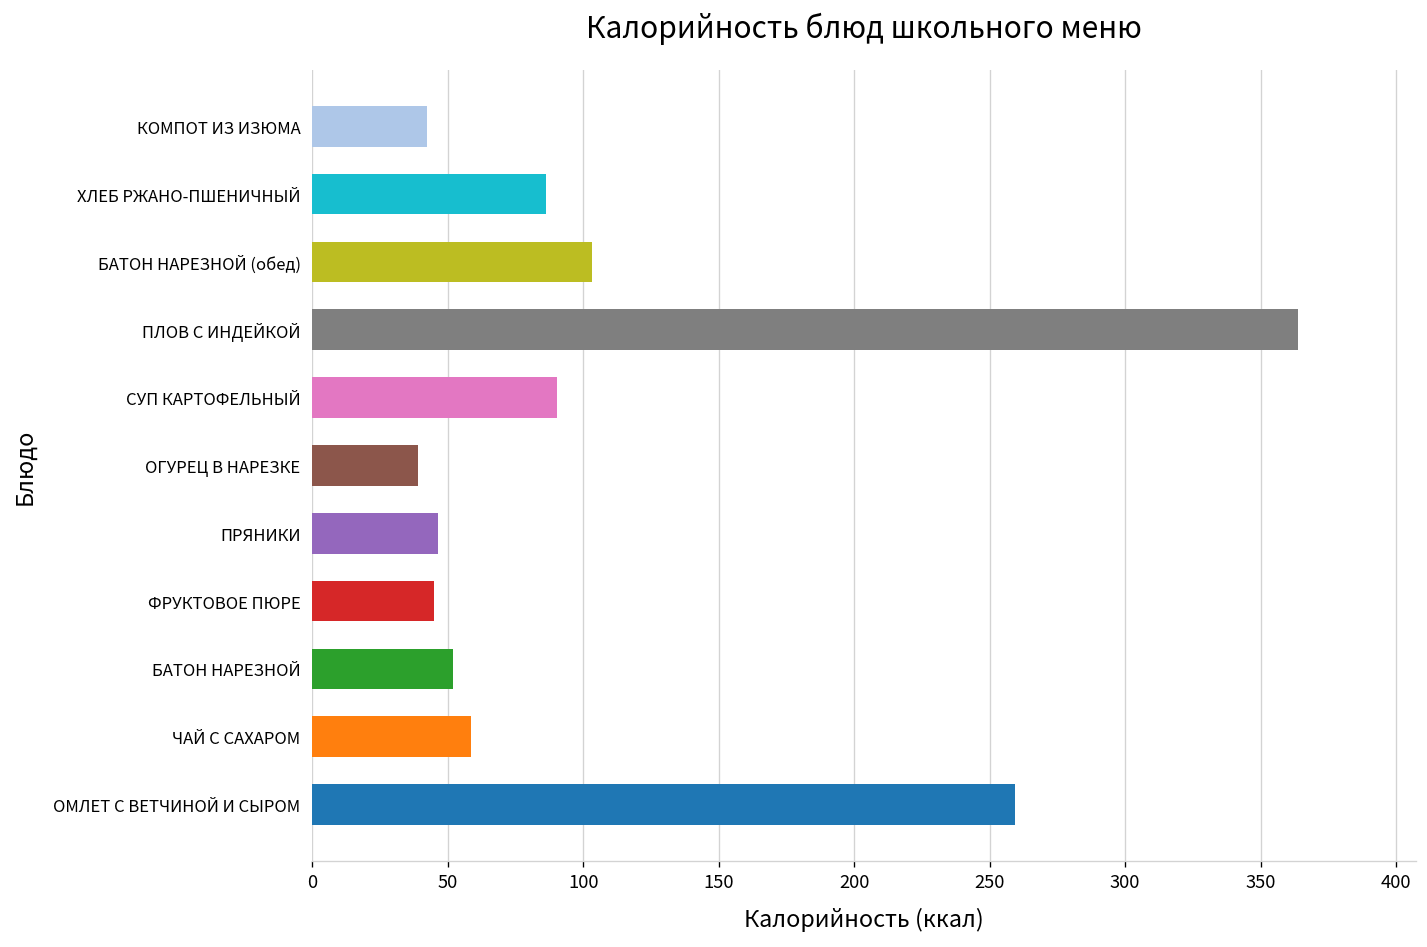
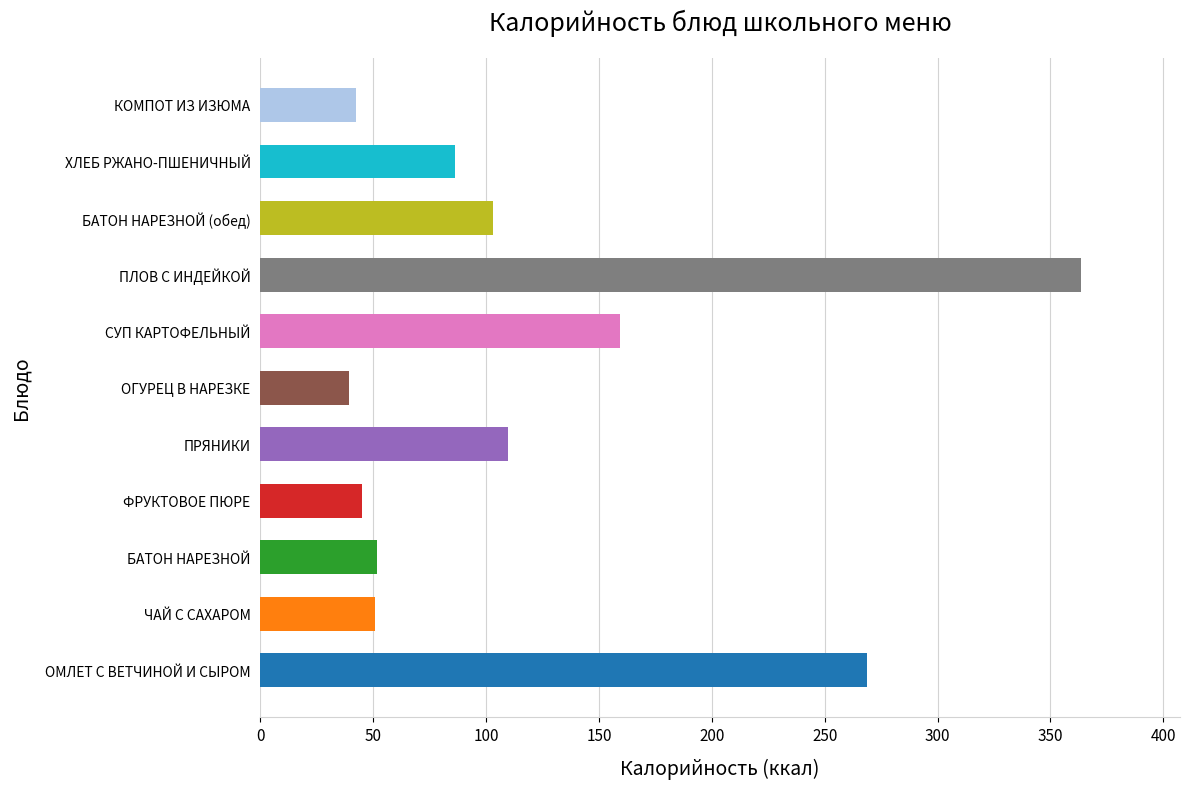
СУП КАРТОФЕЛЬНЫЙ: 90 -> 159
ПРЯНИКИ: 46 -> 110
ЧАЙ С САХАРОМ: 59 -> 51
ОМЛЕТ С ВЕТЧИНОЙ И СЫРОМ: 259 -> 269
